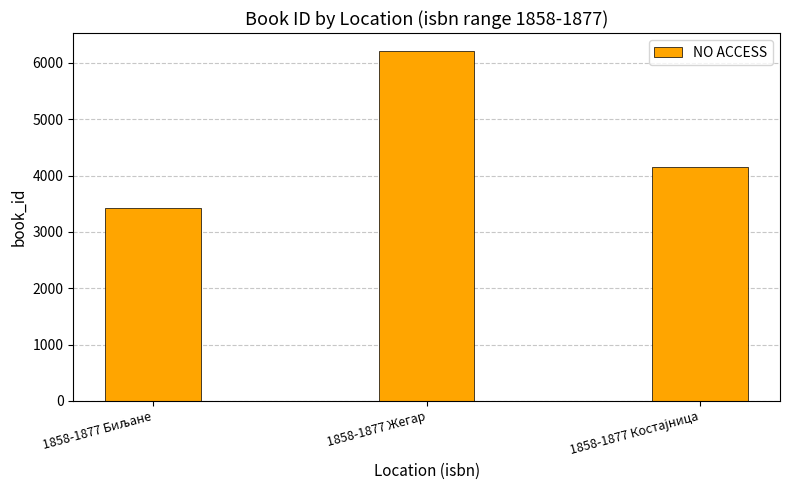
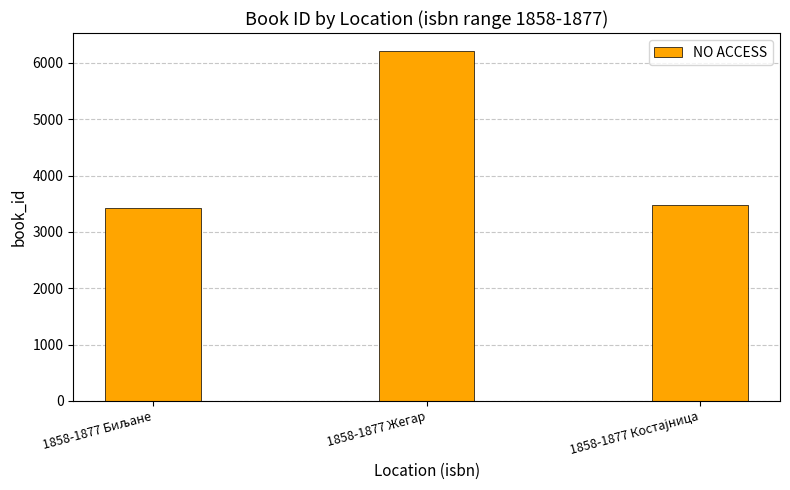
1858-1877 Костајница: 4100 -> 3500
